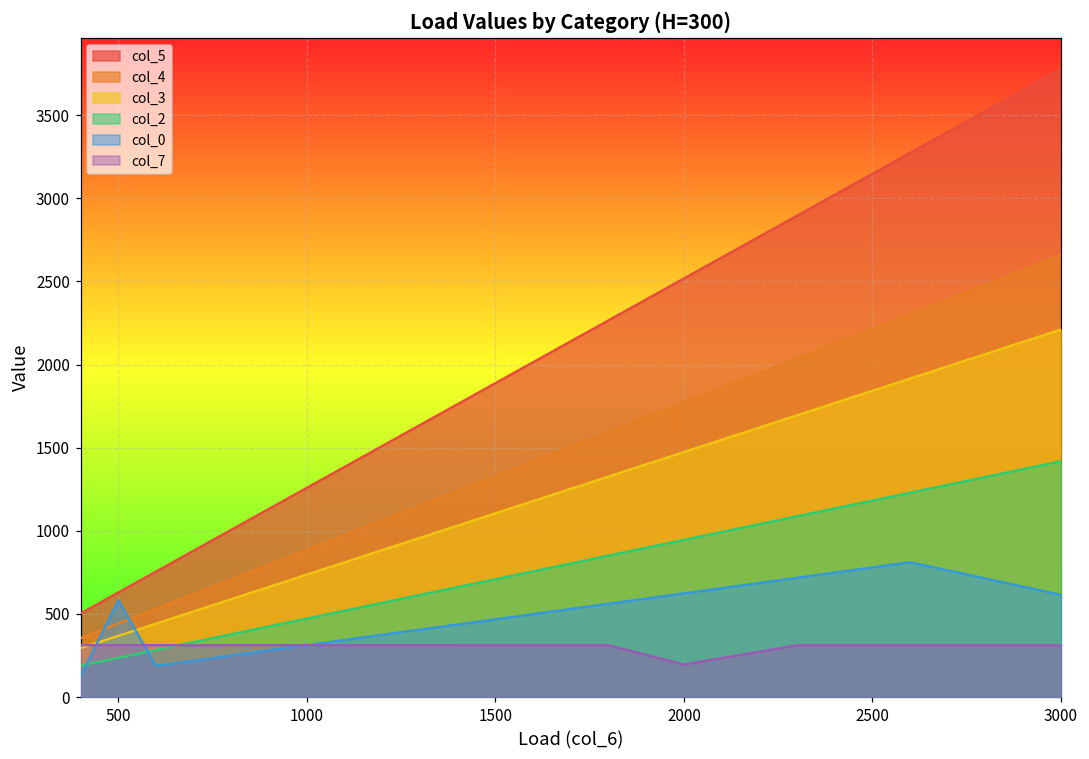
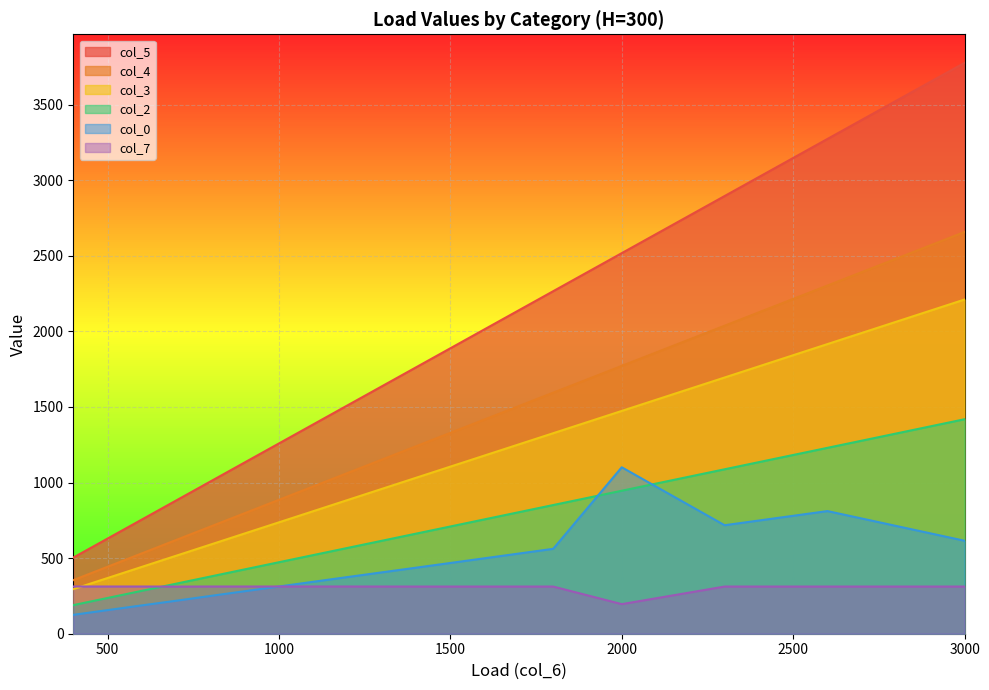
col_0, 500: 580 -> 160
col_0, 2000: 620 -> 1100
